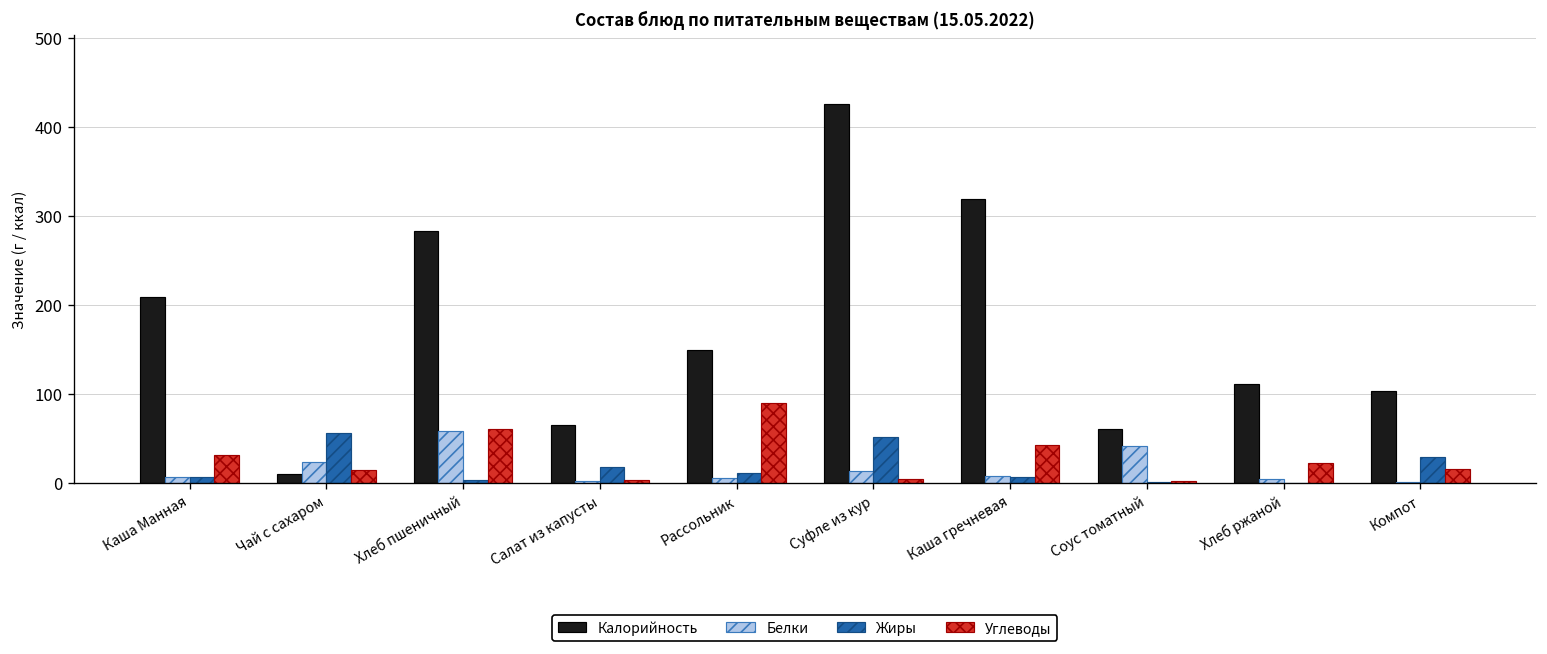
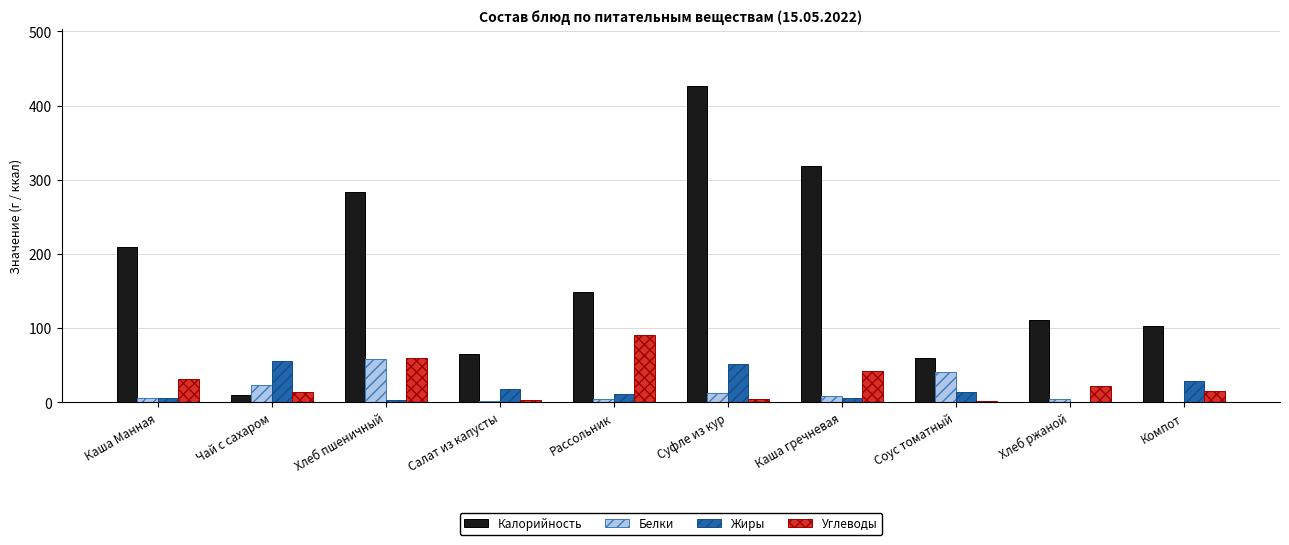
Жиры, Соус томатный: 0 -> 10
